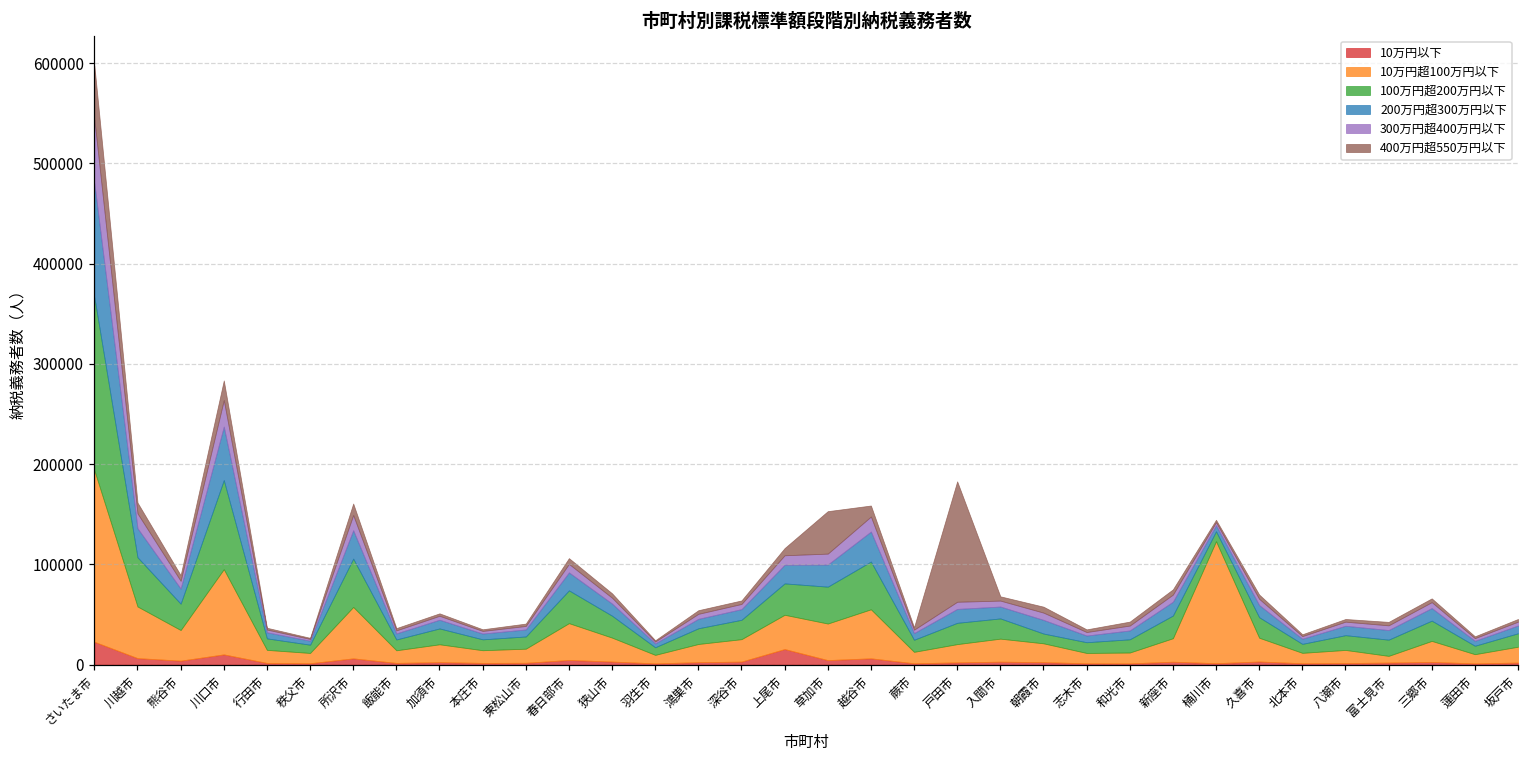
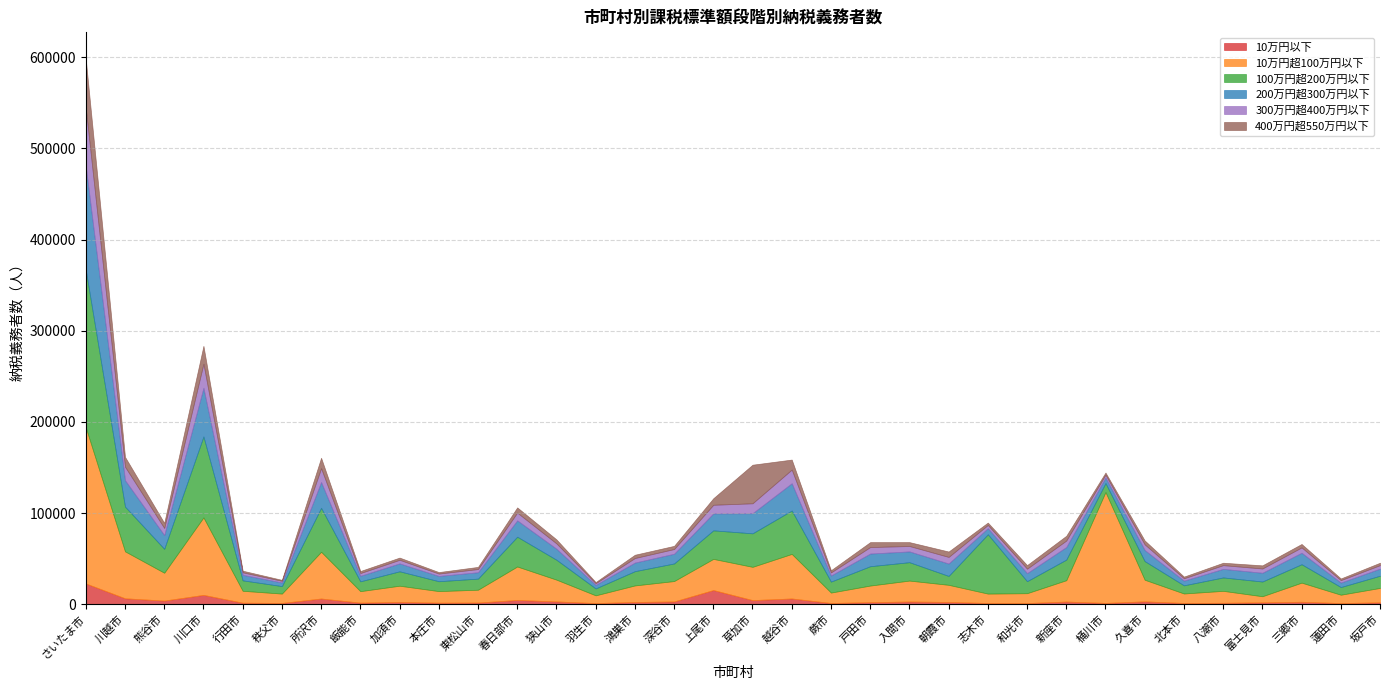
400万円超550万円以下, 戸田市: 120000 -> 10000
100万円超200万円以下, 志木市: 10000 -> 70000
